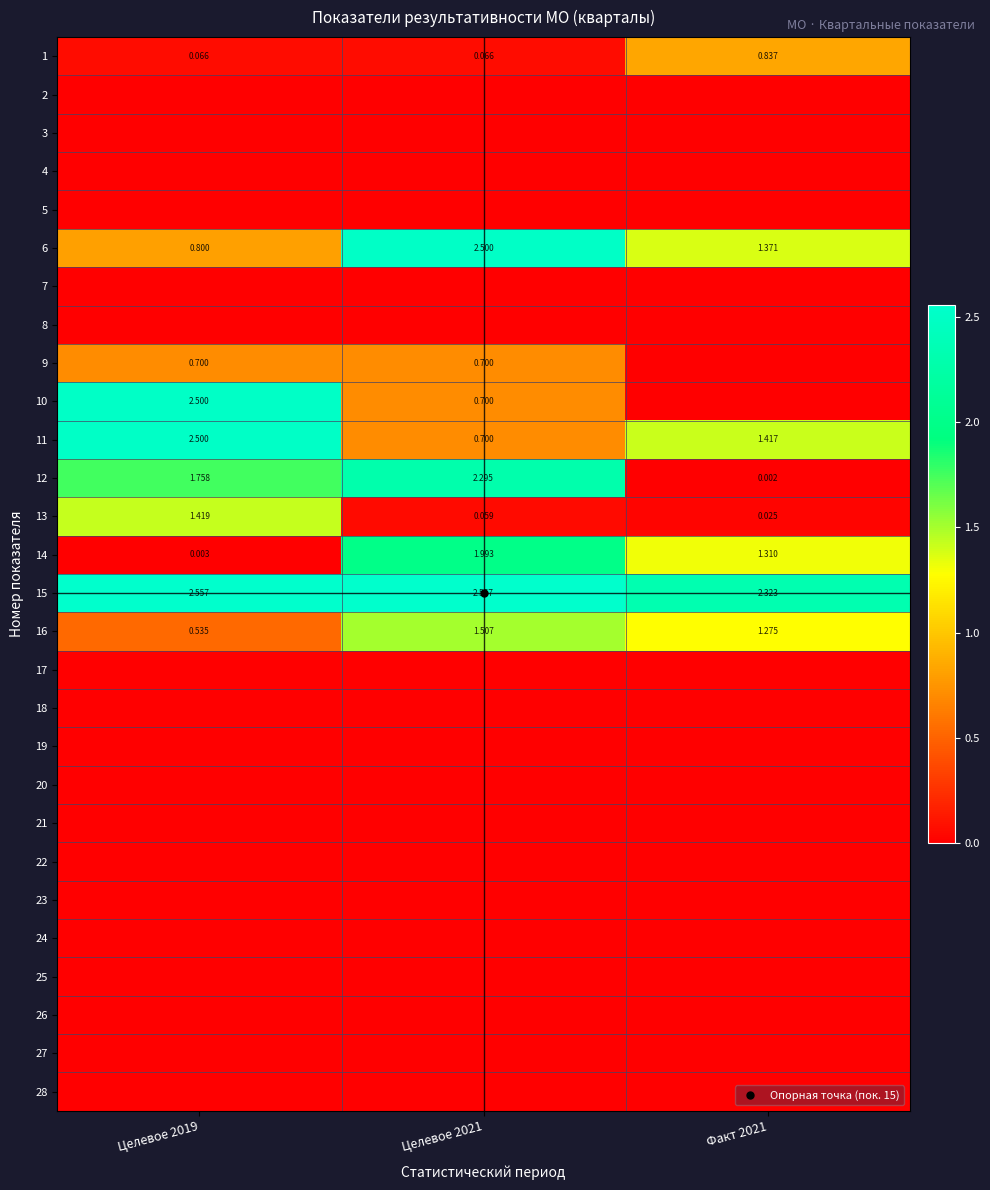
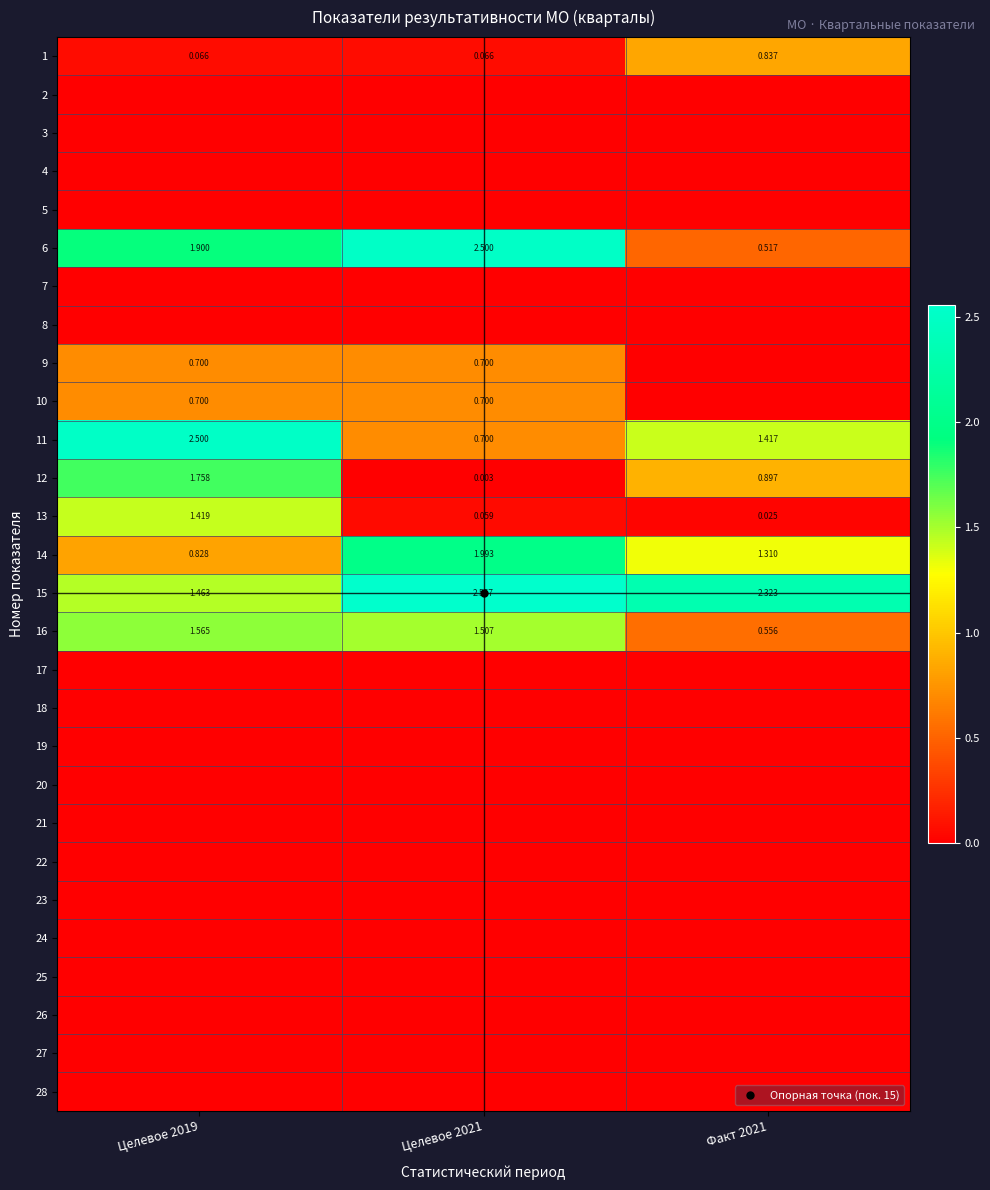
6, Целевое 2019: 0.800 -> 1.900
6, Факт 2021: 1.371 -> 0.517
10, Целевое 2019: 2.500 -> 0.700
12, Целевое 2021: 2.295 -> 0.003
12, Факт 2021: 0.002 -> 0.897
14, Целевое 2019: 0.003 -> 0.828
15, Целевое 2019: 2.557 -> 1.463
16, Целевое 2019: 0.535 -> 1.565
16, Факт 2021: 1.275 -> 0.556
